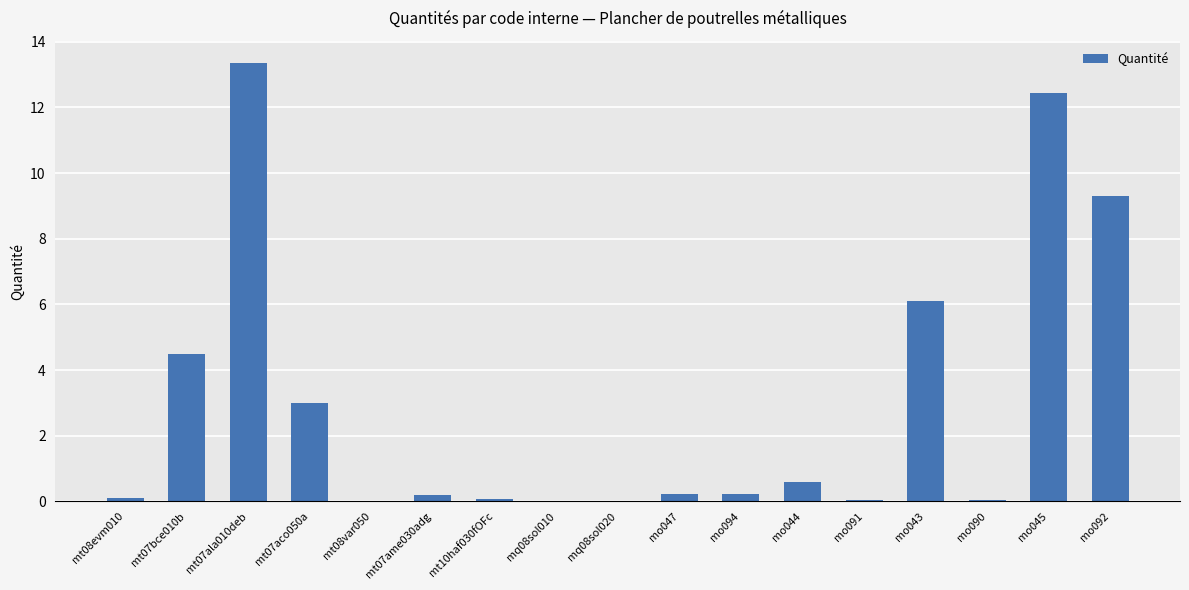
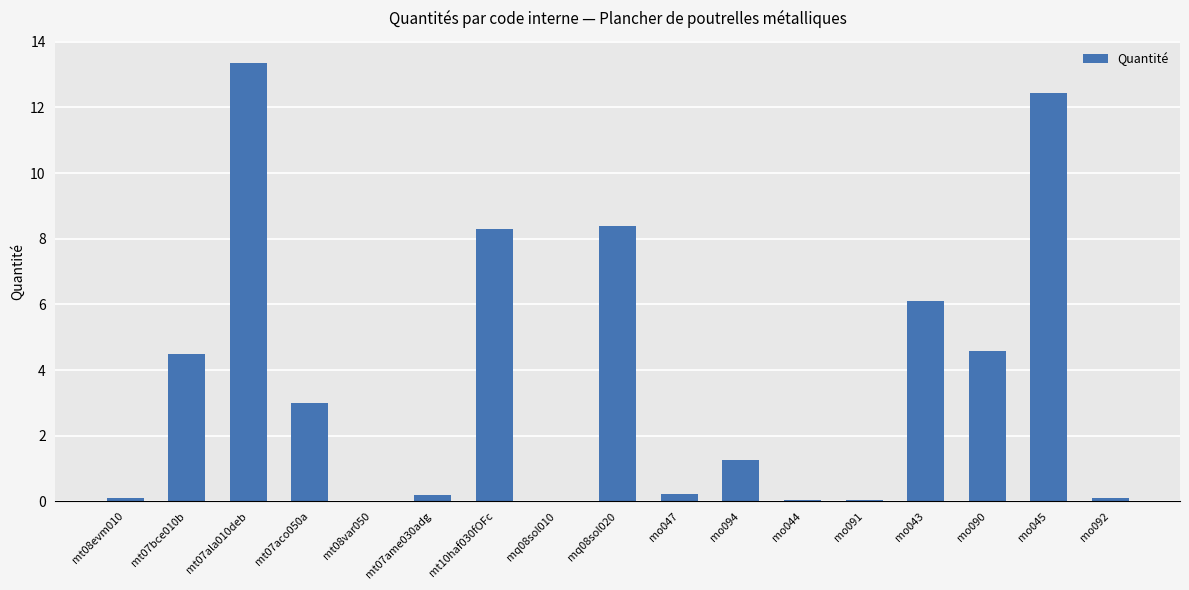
mt10haf030fOFc: 0.1 -> 8.3
mq08sol020: 0.0 -> 8.4
mo094: 0.2 -> 1.3
mo044: 0.6 -> 0.1
mo090: 0.0 -> 4.6
mo092: 9.3 -> 0.1
